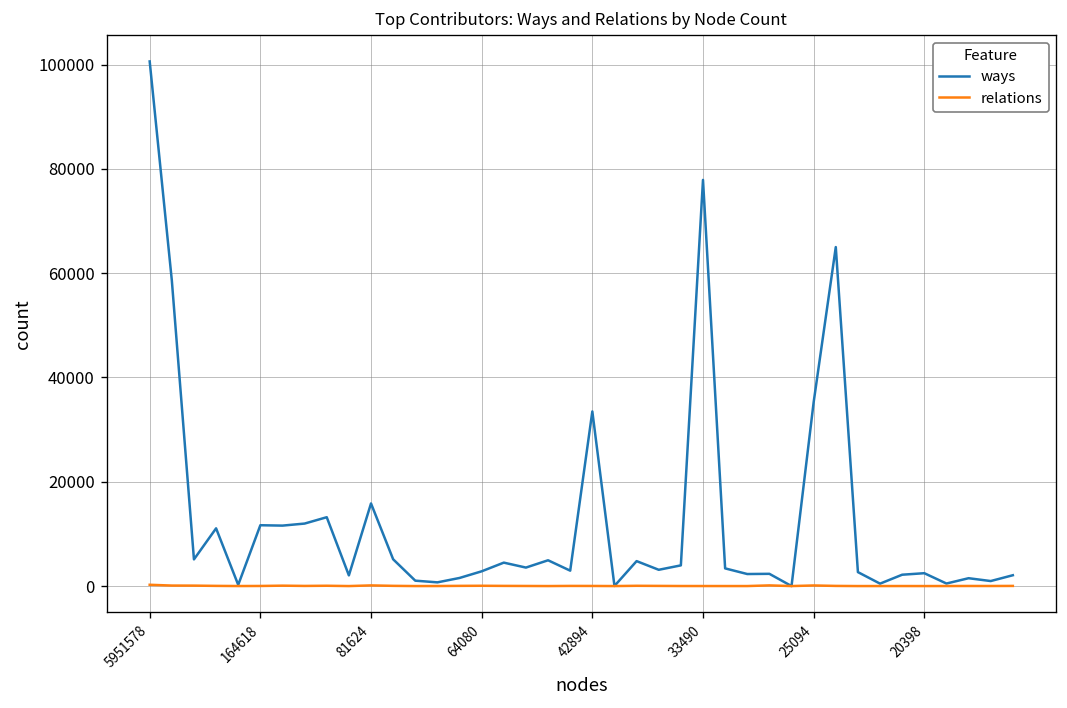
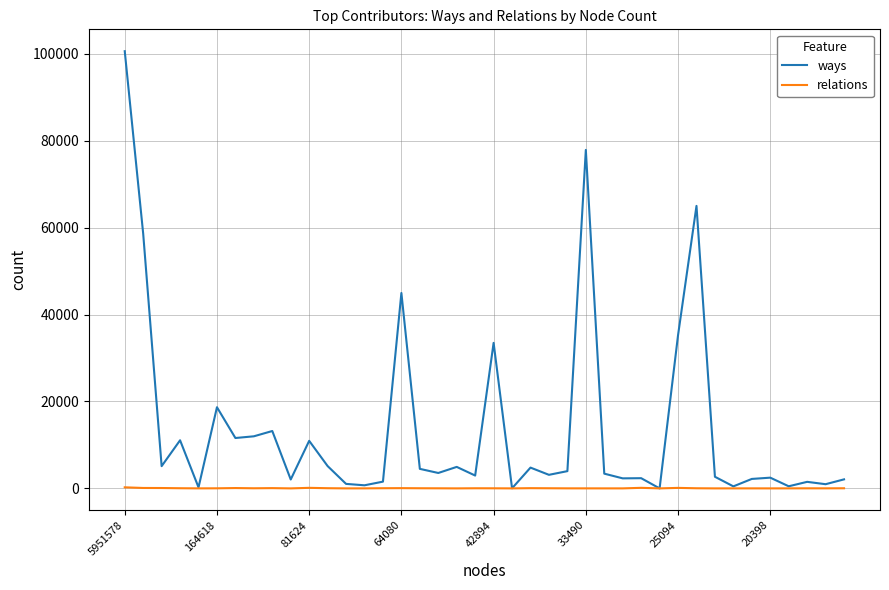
ways, 164618: 12000 -> 19000
ways, 81624: 16000 -> 11000
ways, 64080: 3000 -> 45000
